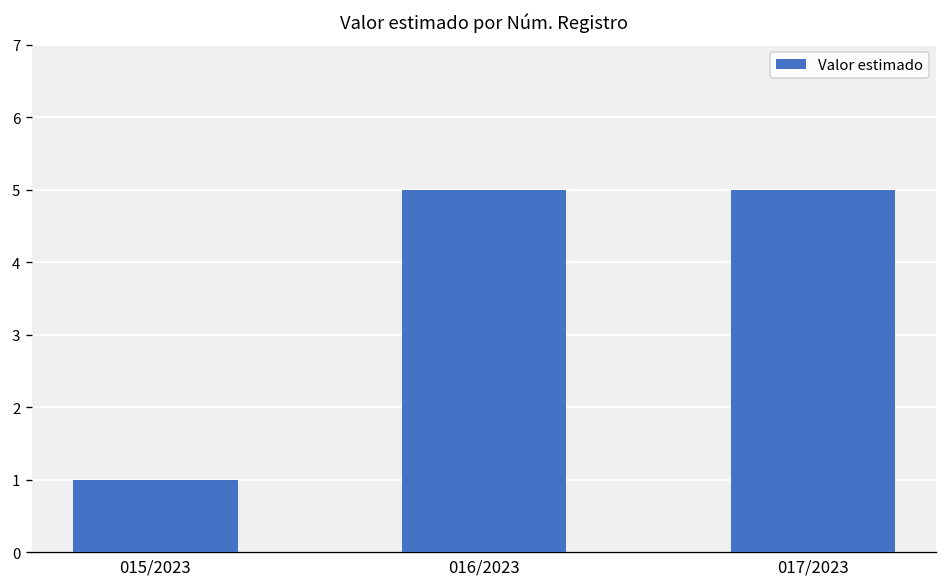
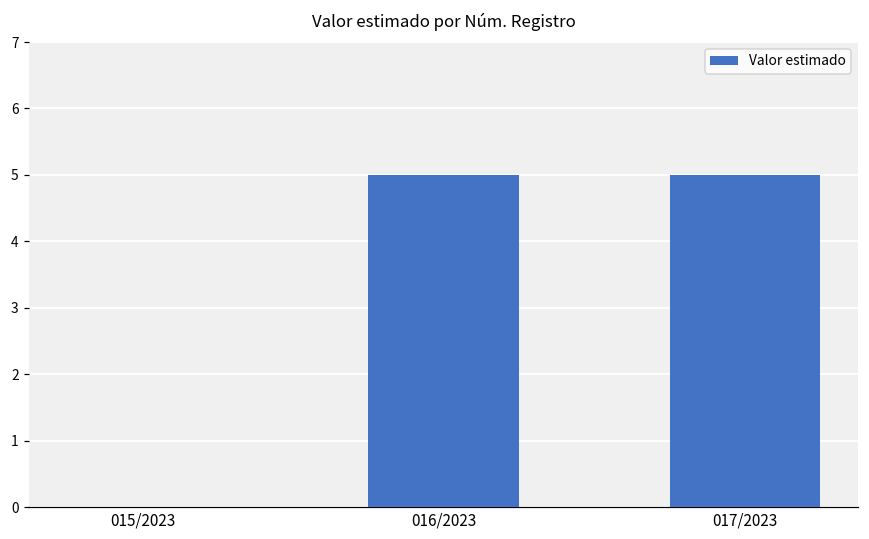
015/2023: 1 -> 0
